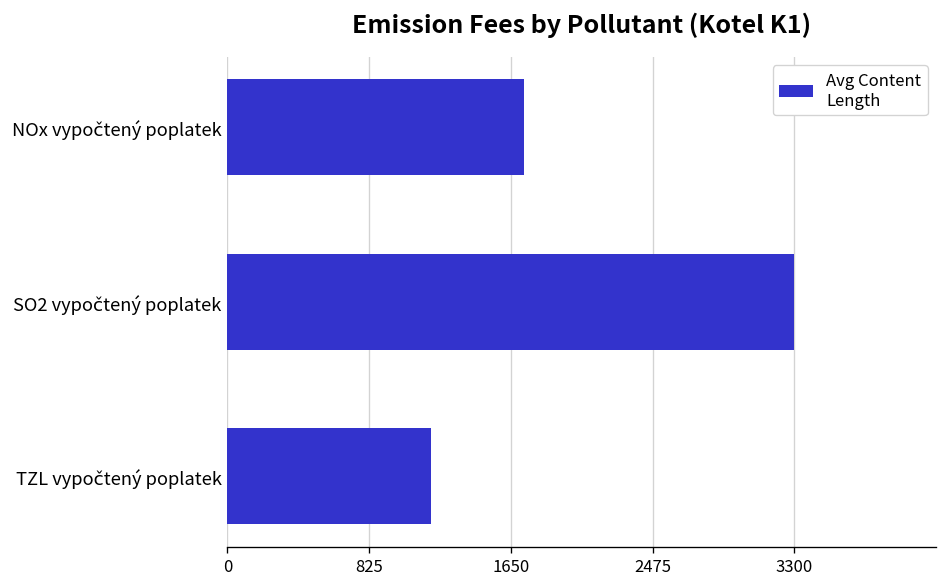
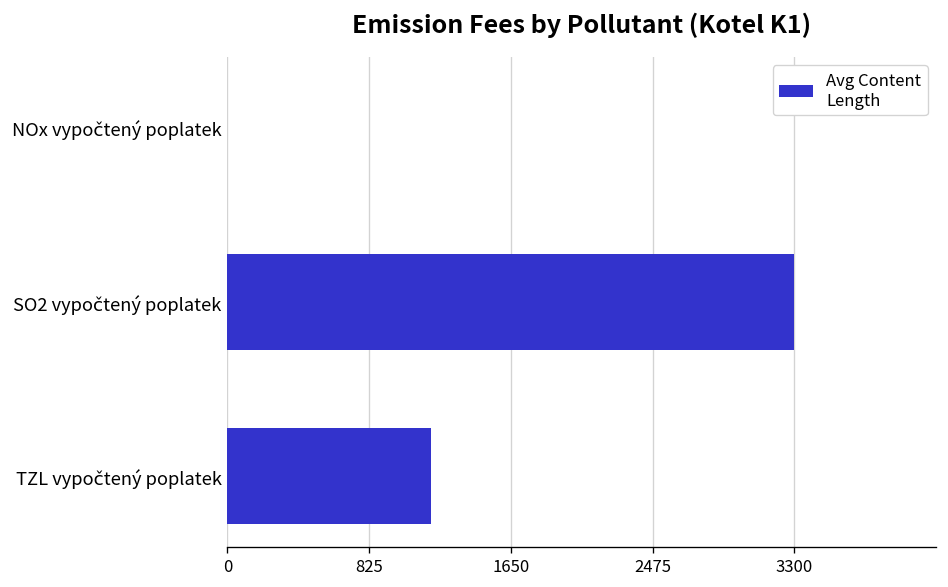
NOx vypočtený poplatek: 1730 -> 0
